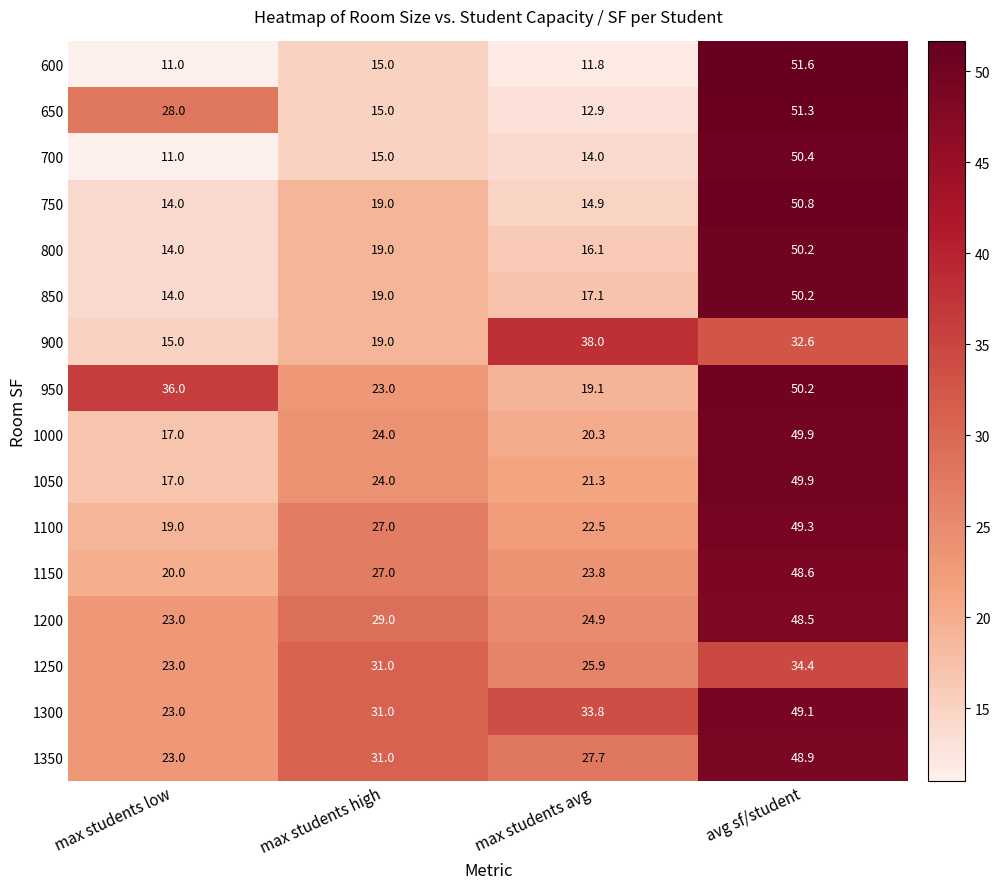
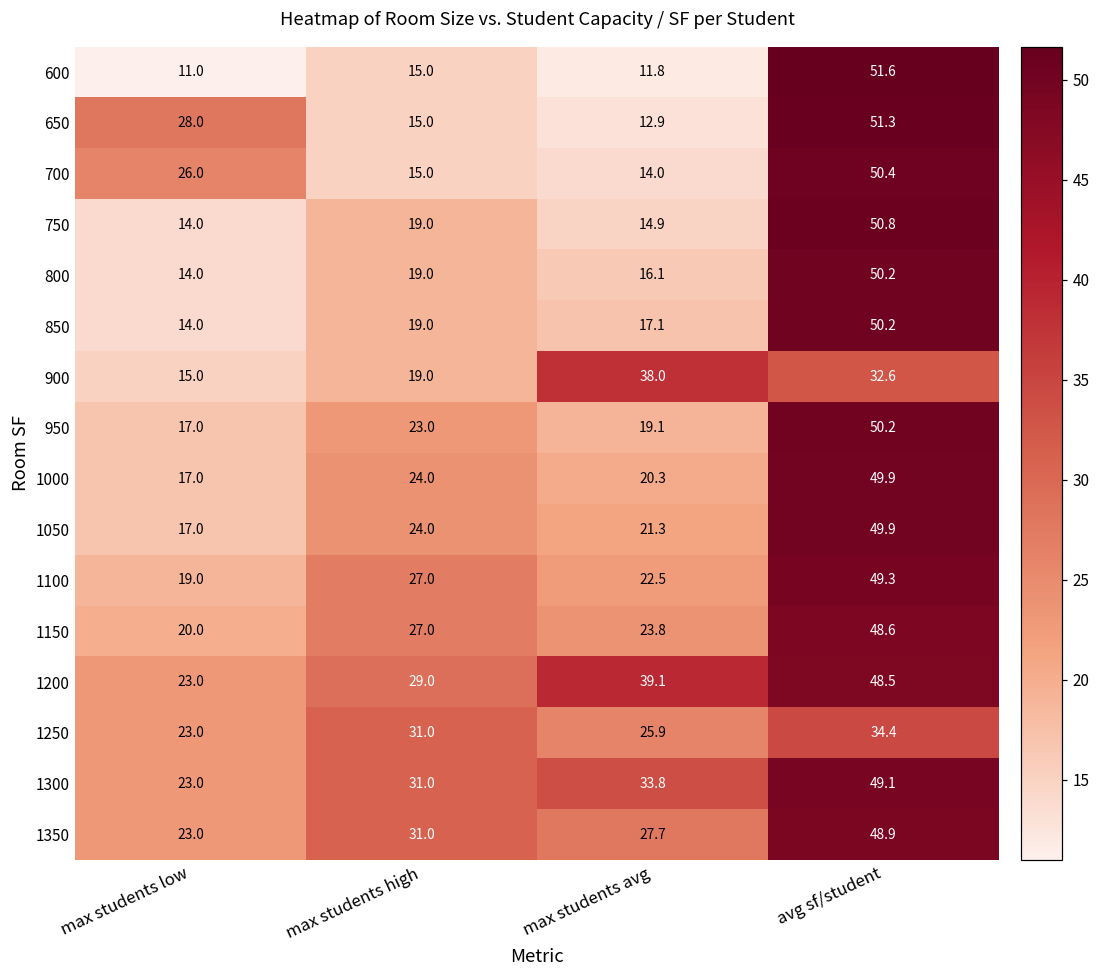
700, max students low: 11.0 -> 26.0
950, max students low: 36.0 -> 17.0
1200, max students avg: 24.9 -> 39.1
